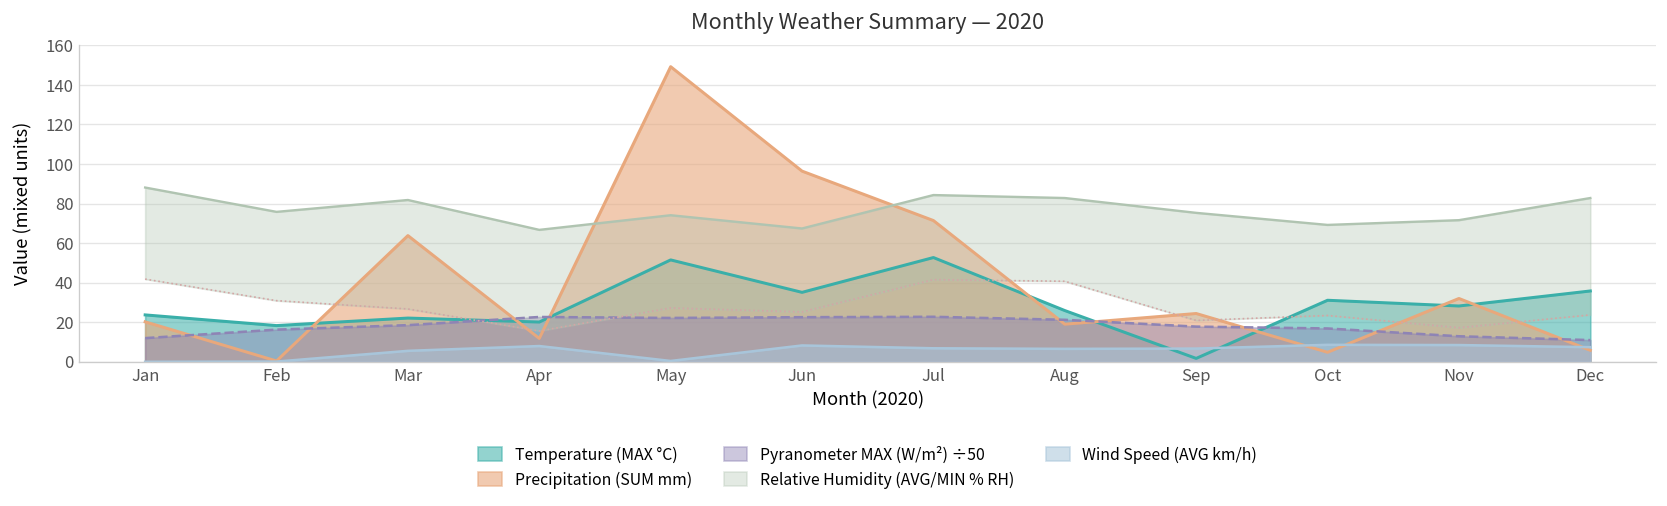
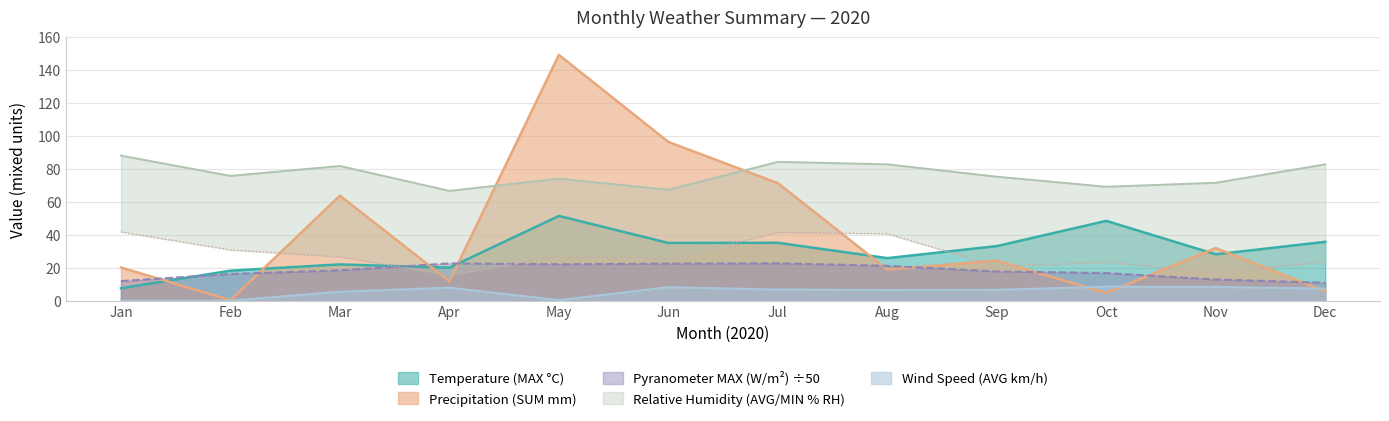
Temperature (MAX °C), Jan: 24 -> 8
Temperature (MAX °C), Jul: 53 -> 35
Temperature (MAX °C), Sep: 2 -> 33
Temperature (MAX °C), Oct: 31 -> 49
